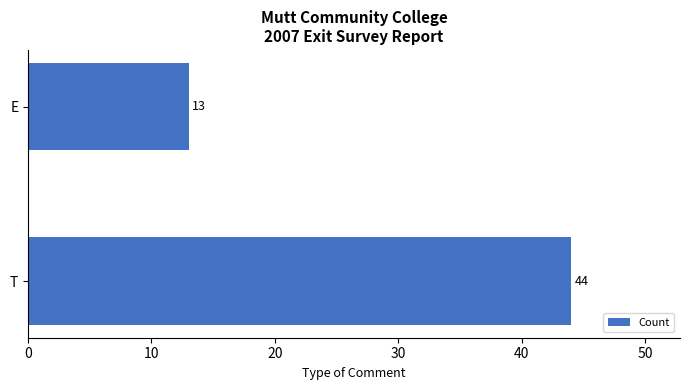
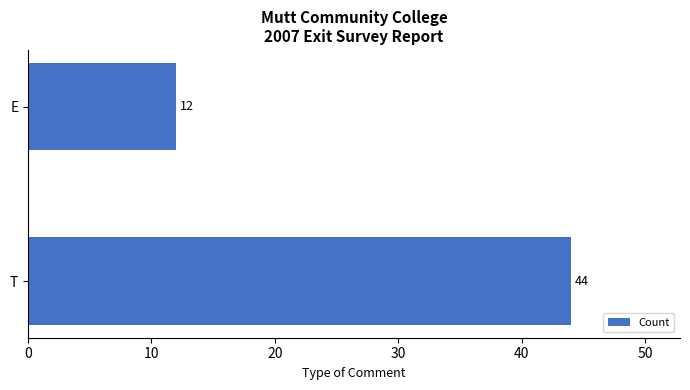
E: 13 -> 12
